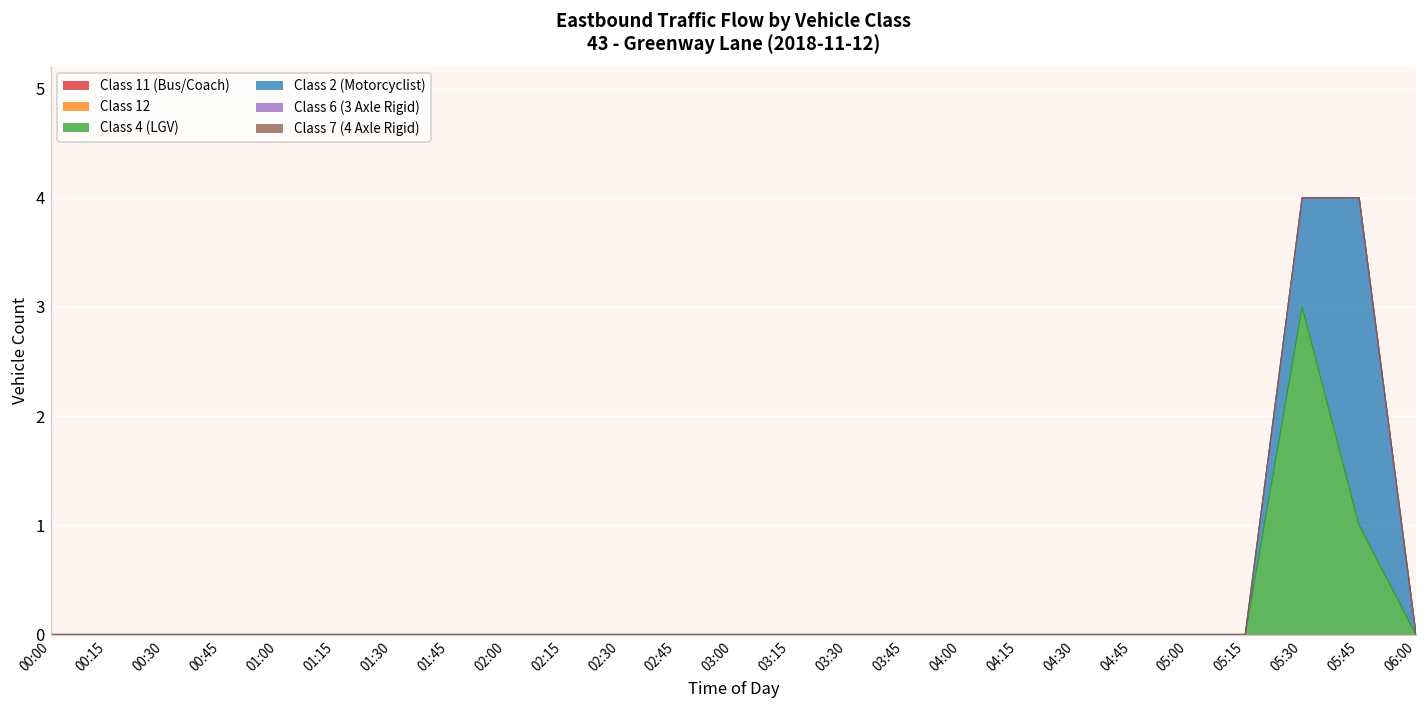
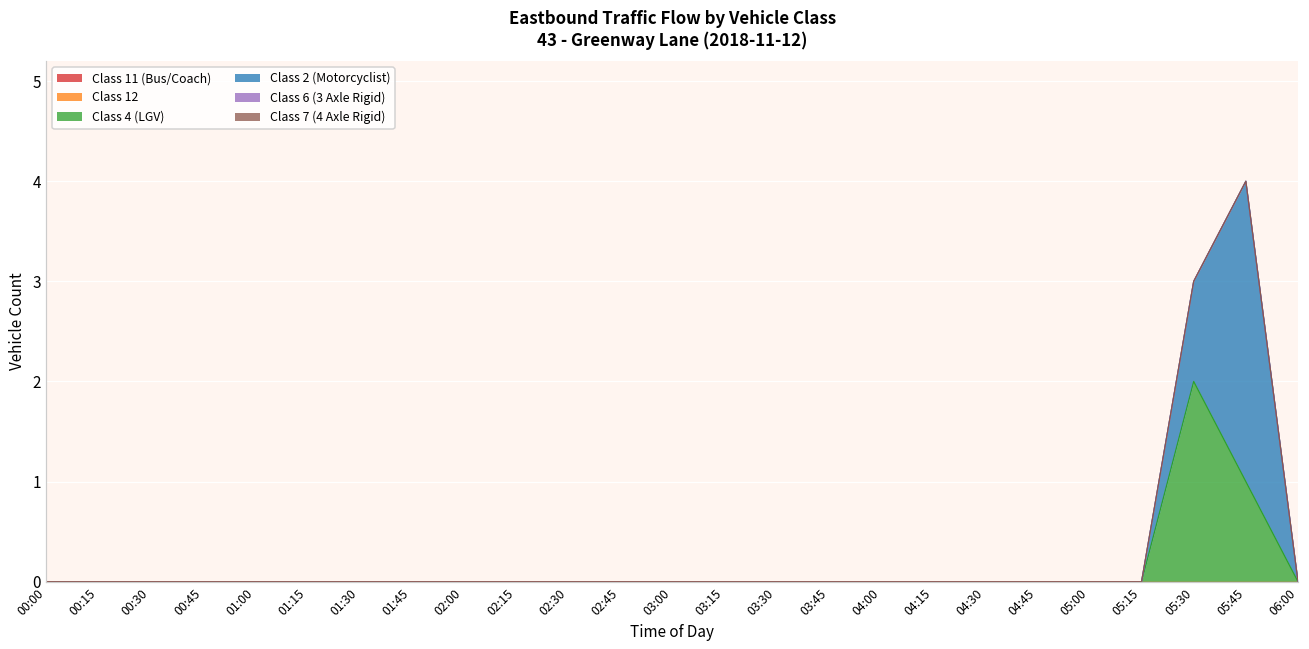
Class 4 (LGV), 05:30: 3 -> 2
